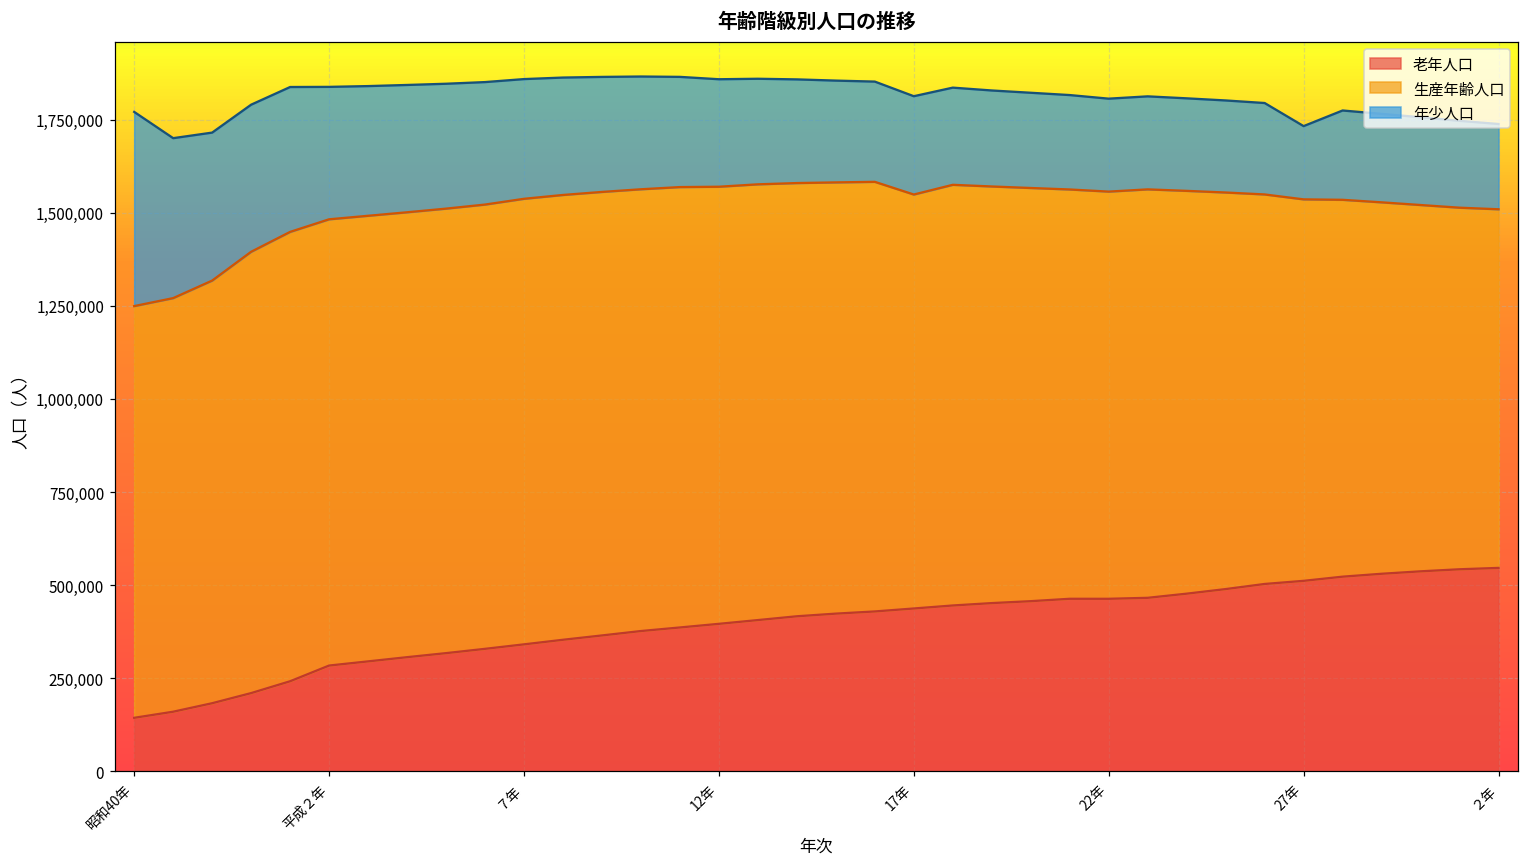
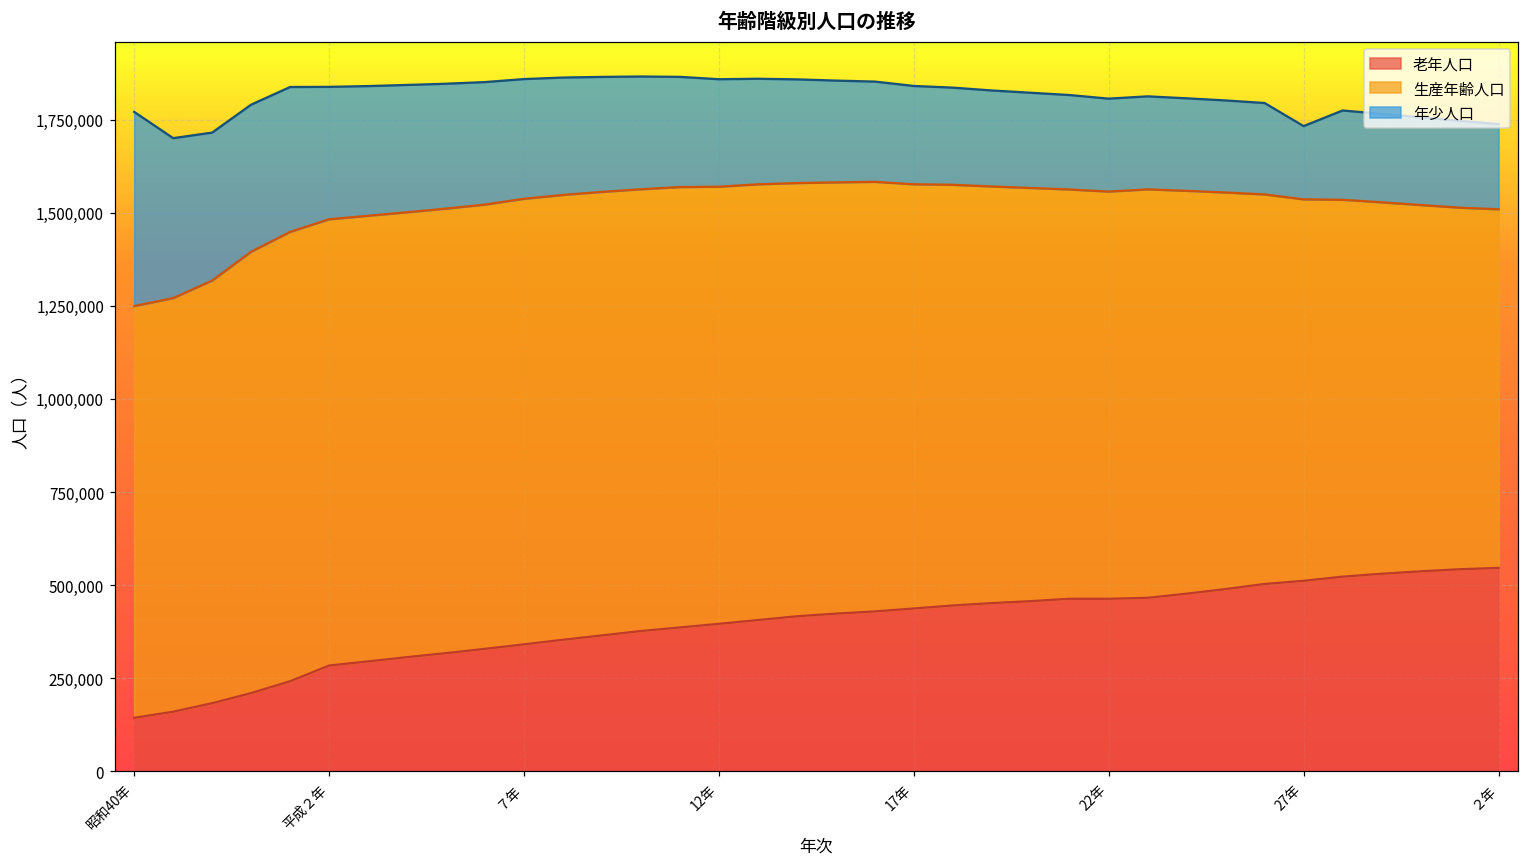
生産年齢人口, 17年: 1,110,000 -> 1,140,000
